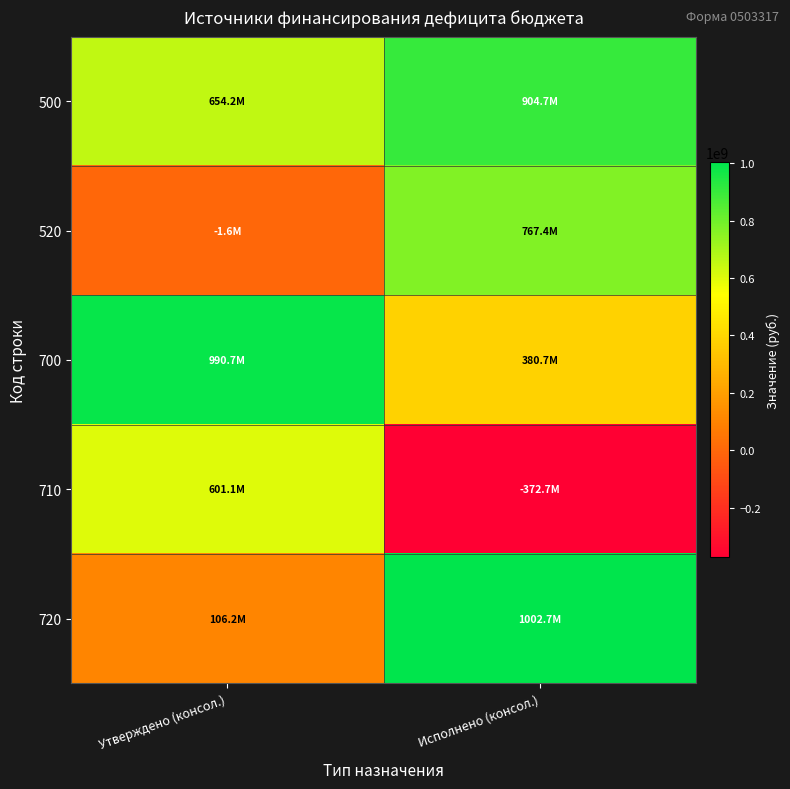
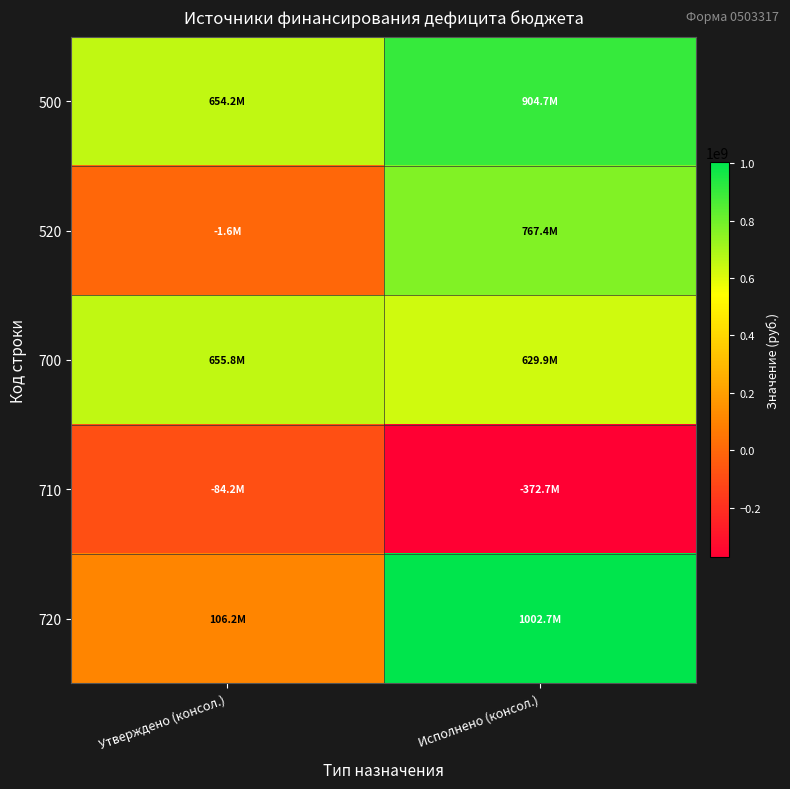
700, Утверждено (консол.): 990.7M -> 655.8M
700, Исполнено (консол.): 380.7M -> 629.9M
710, Утверждено (консол.): 601.1M -> -84.2M
